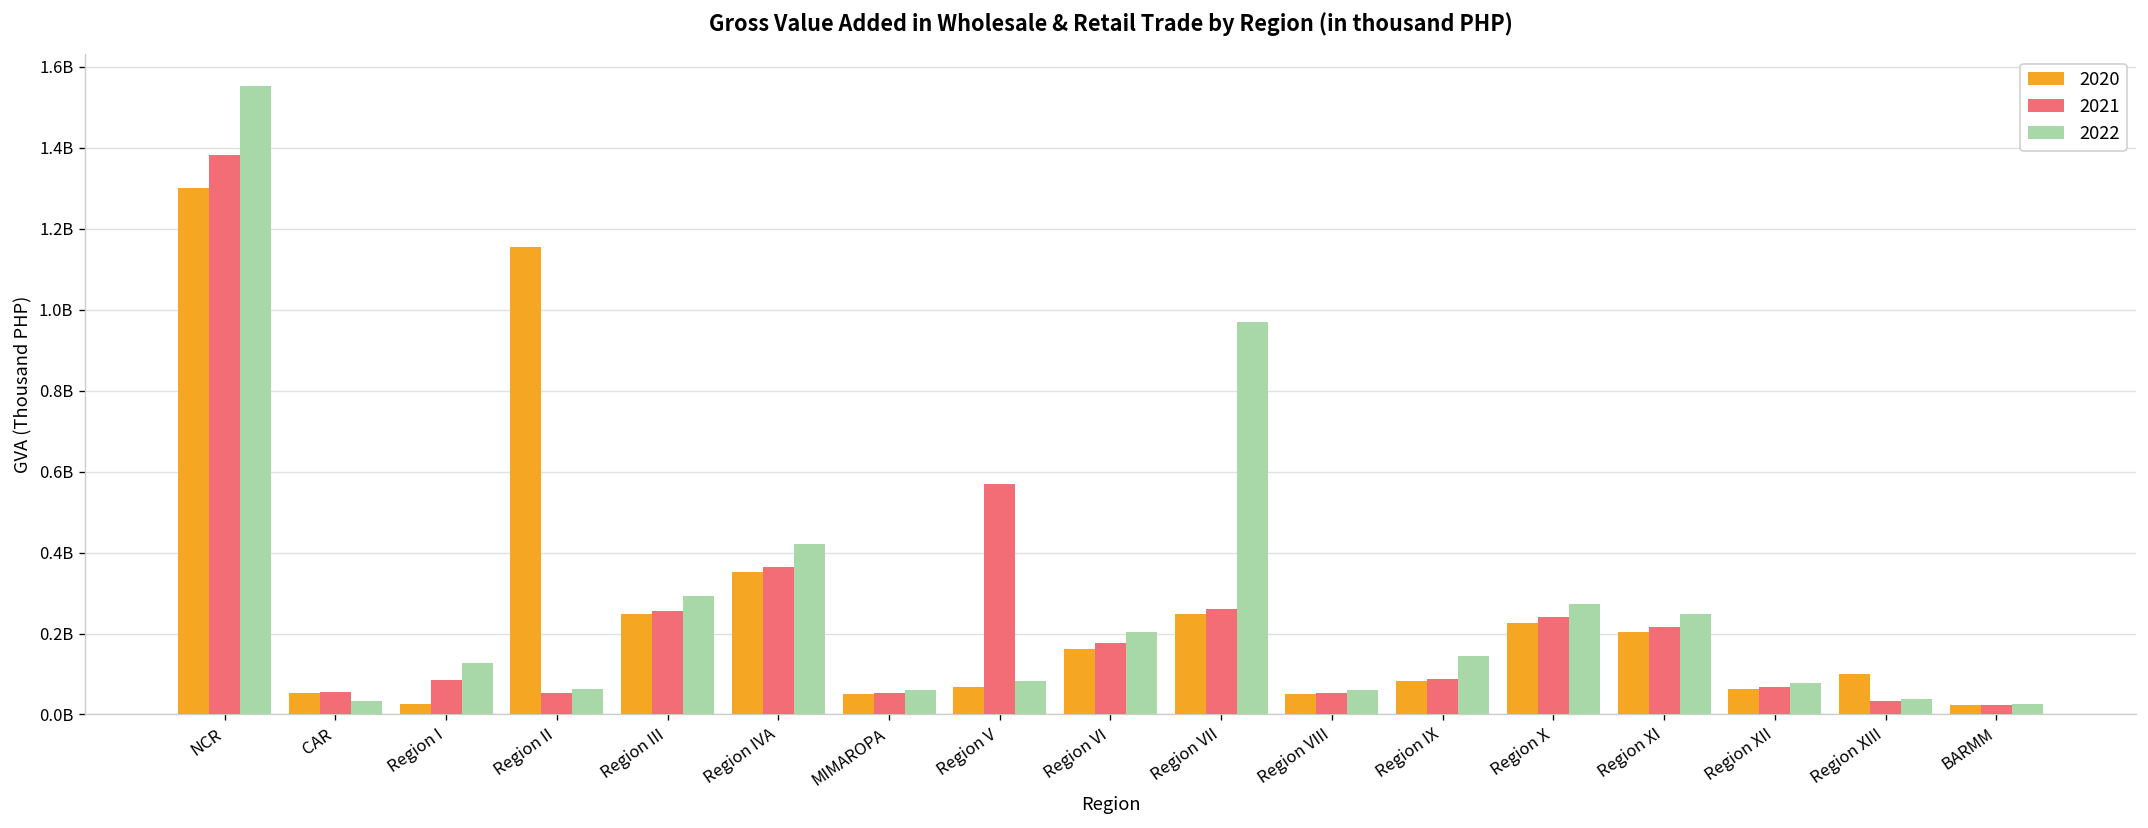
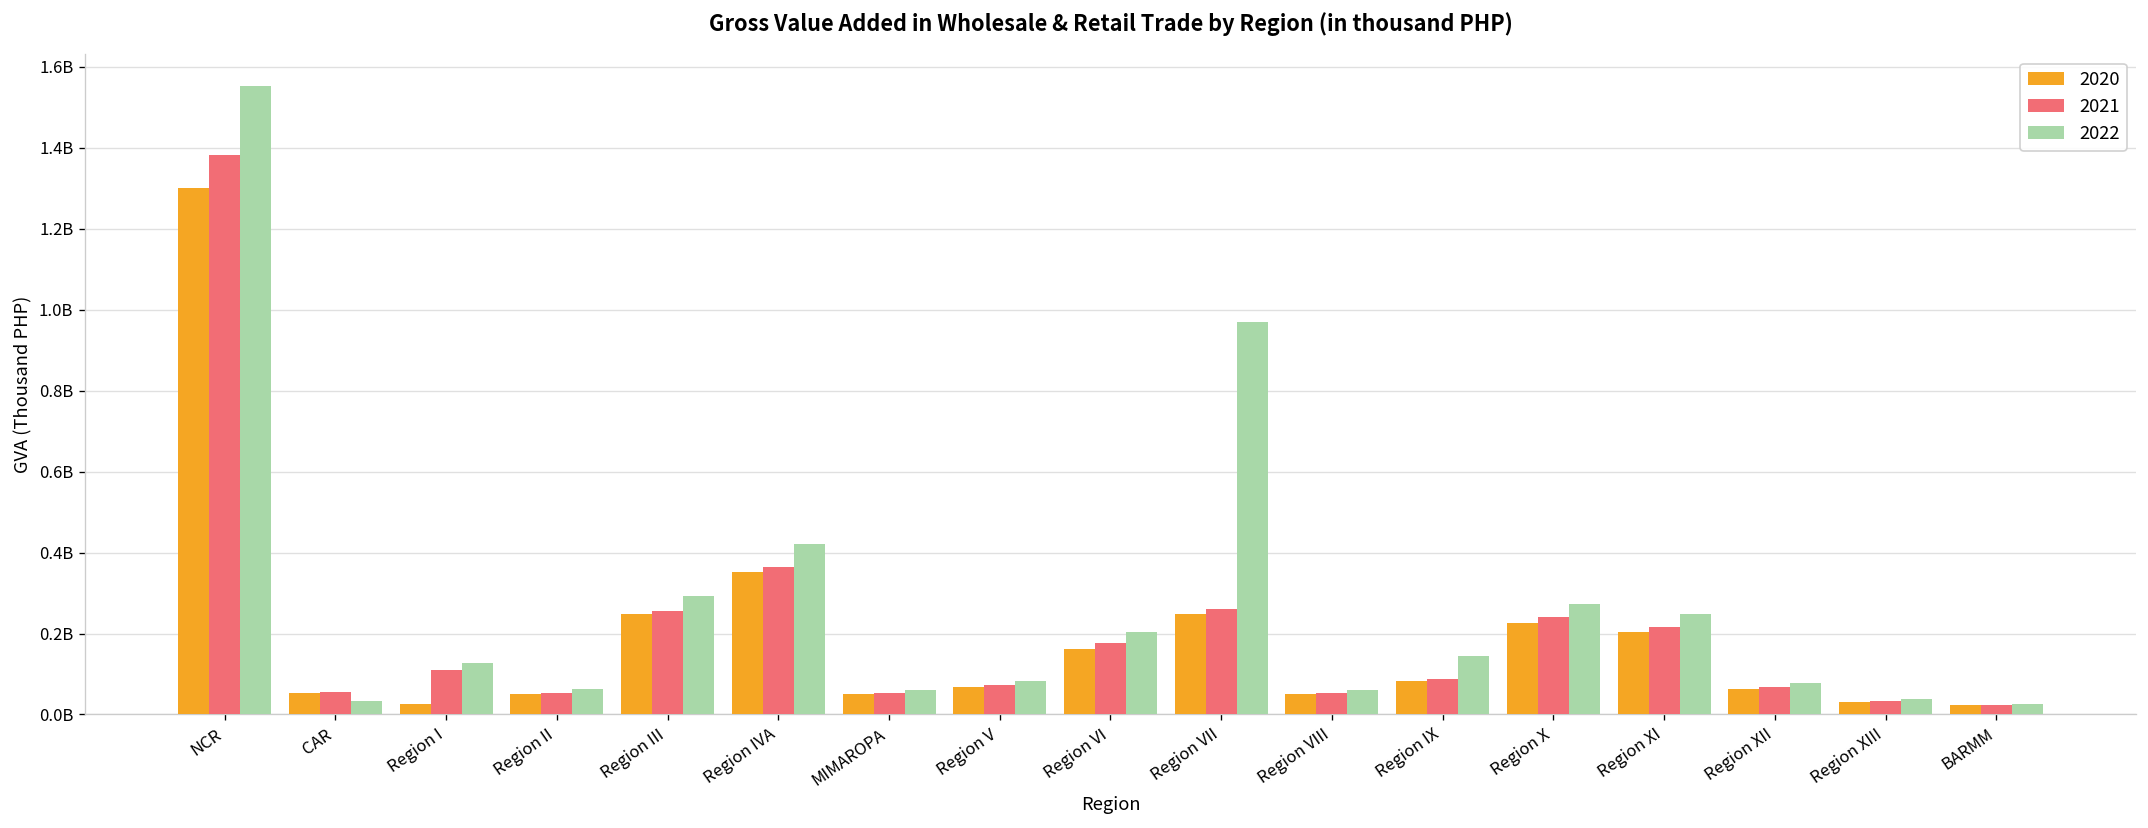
2021, Region I: 90000000 -> 110000000
2020, Region II: 1150000000 -> 50000000
2021, Region V: 570000000 -> 70000000
2020, Region XIII: 100000000 -> 30000000
